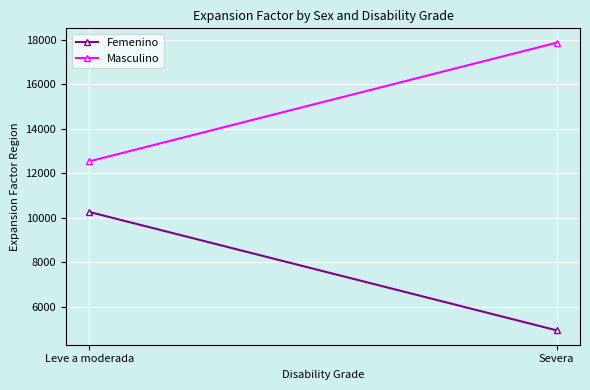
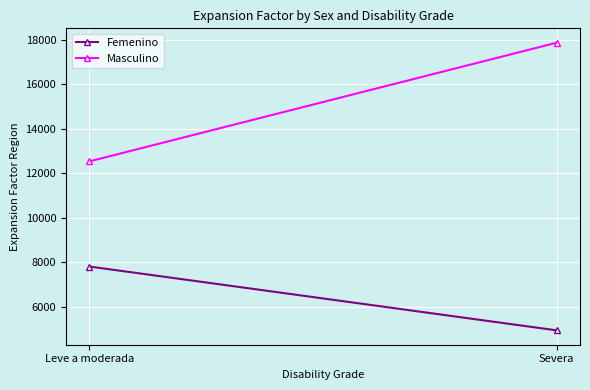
Femenino, Leve a moderada: 10300 -> 7800
